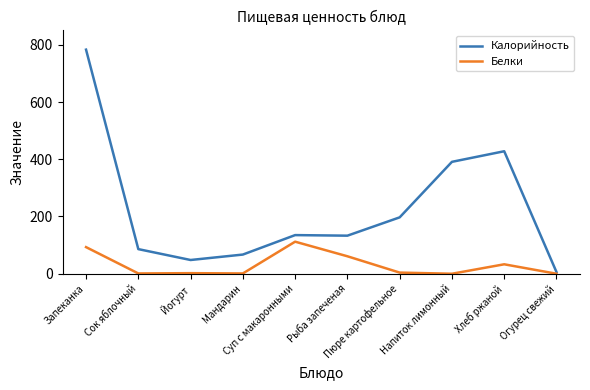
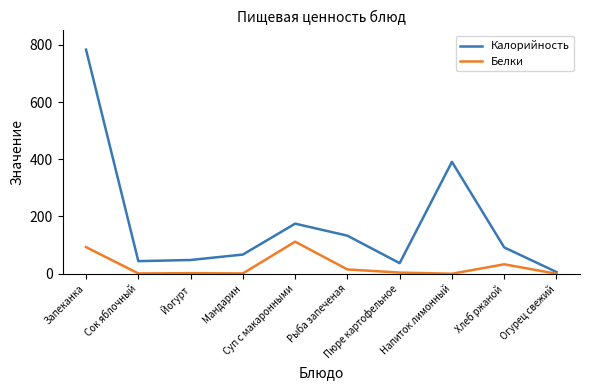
Калорийность, Сок яблочный: 90 -> 40
Калорийность, Суп с макаронными: 140 -> 180
Белки, Рыба запеченая: 60 -> 20
Калорийность, Пюре картофельное: 200 -> 40
Калорийность, Хлеб ржаной: 430 -> 90
